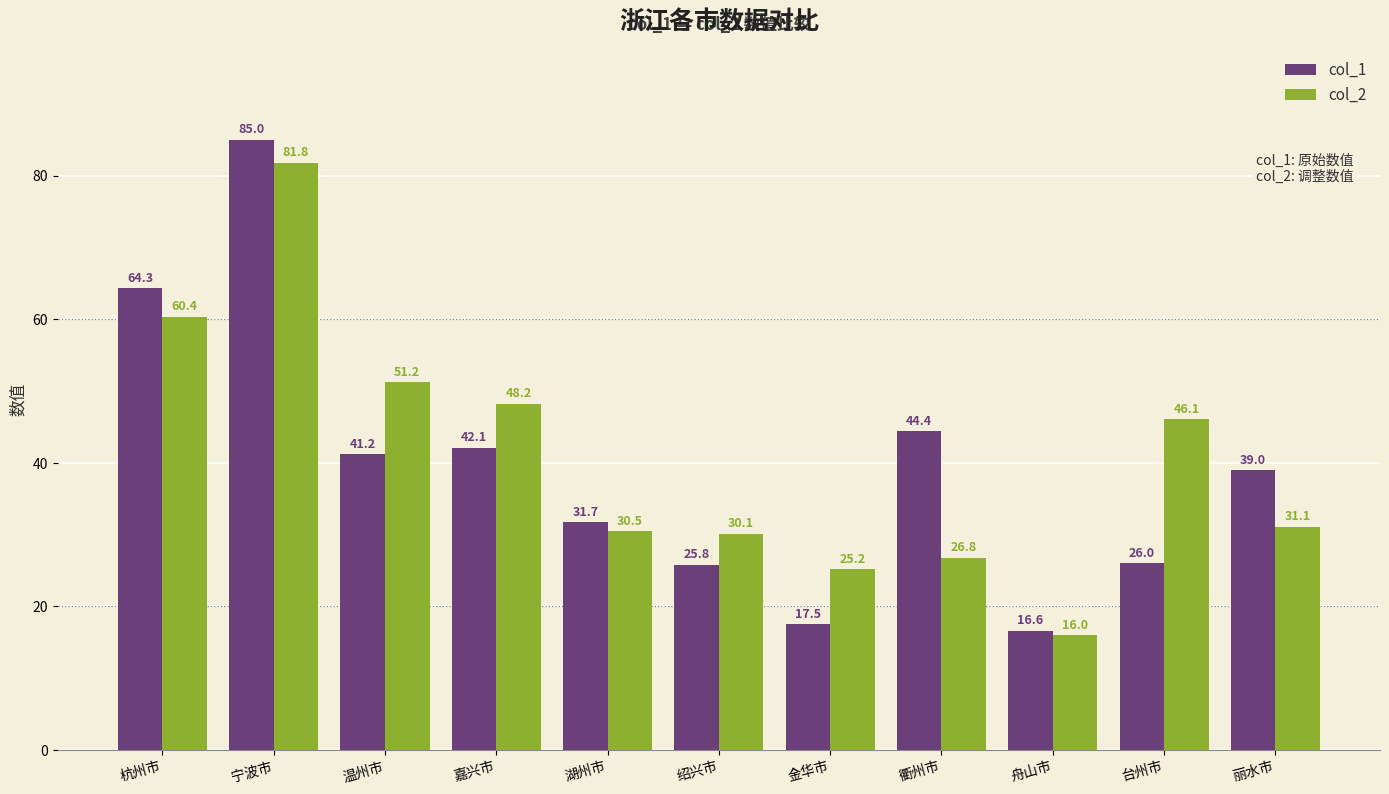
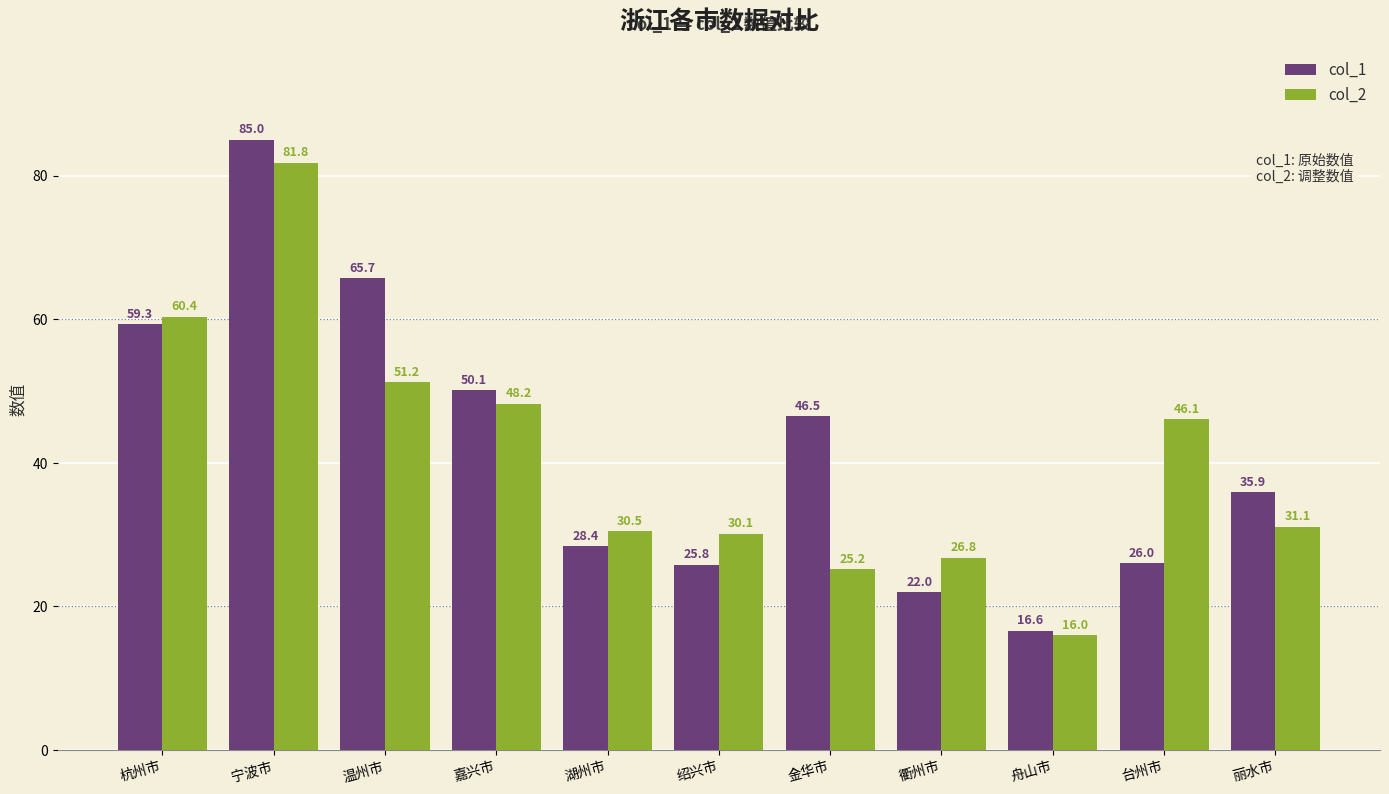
col_1, 杭州市: 64.3 -> 59.3
col_1, 温州市: 41.2 -> 65.7
col_1, 嘉兴市: 42.1 -> 50.1
col_1, 湖州市: 31.7 -> 28.4
col_1, 金华市: 17.5 -> 46.5
col_1, 衢州市: 44.4 -> 22.0
col_1, 丽水市: 39.0 -> 35.9
